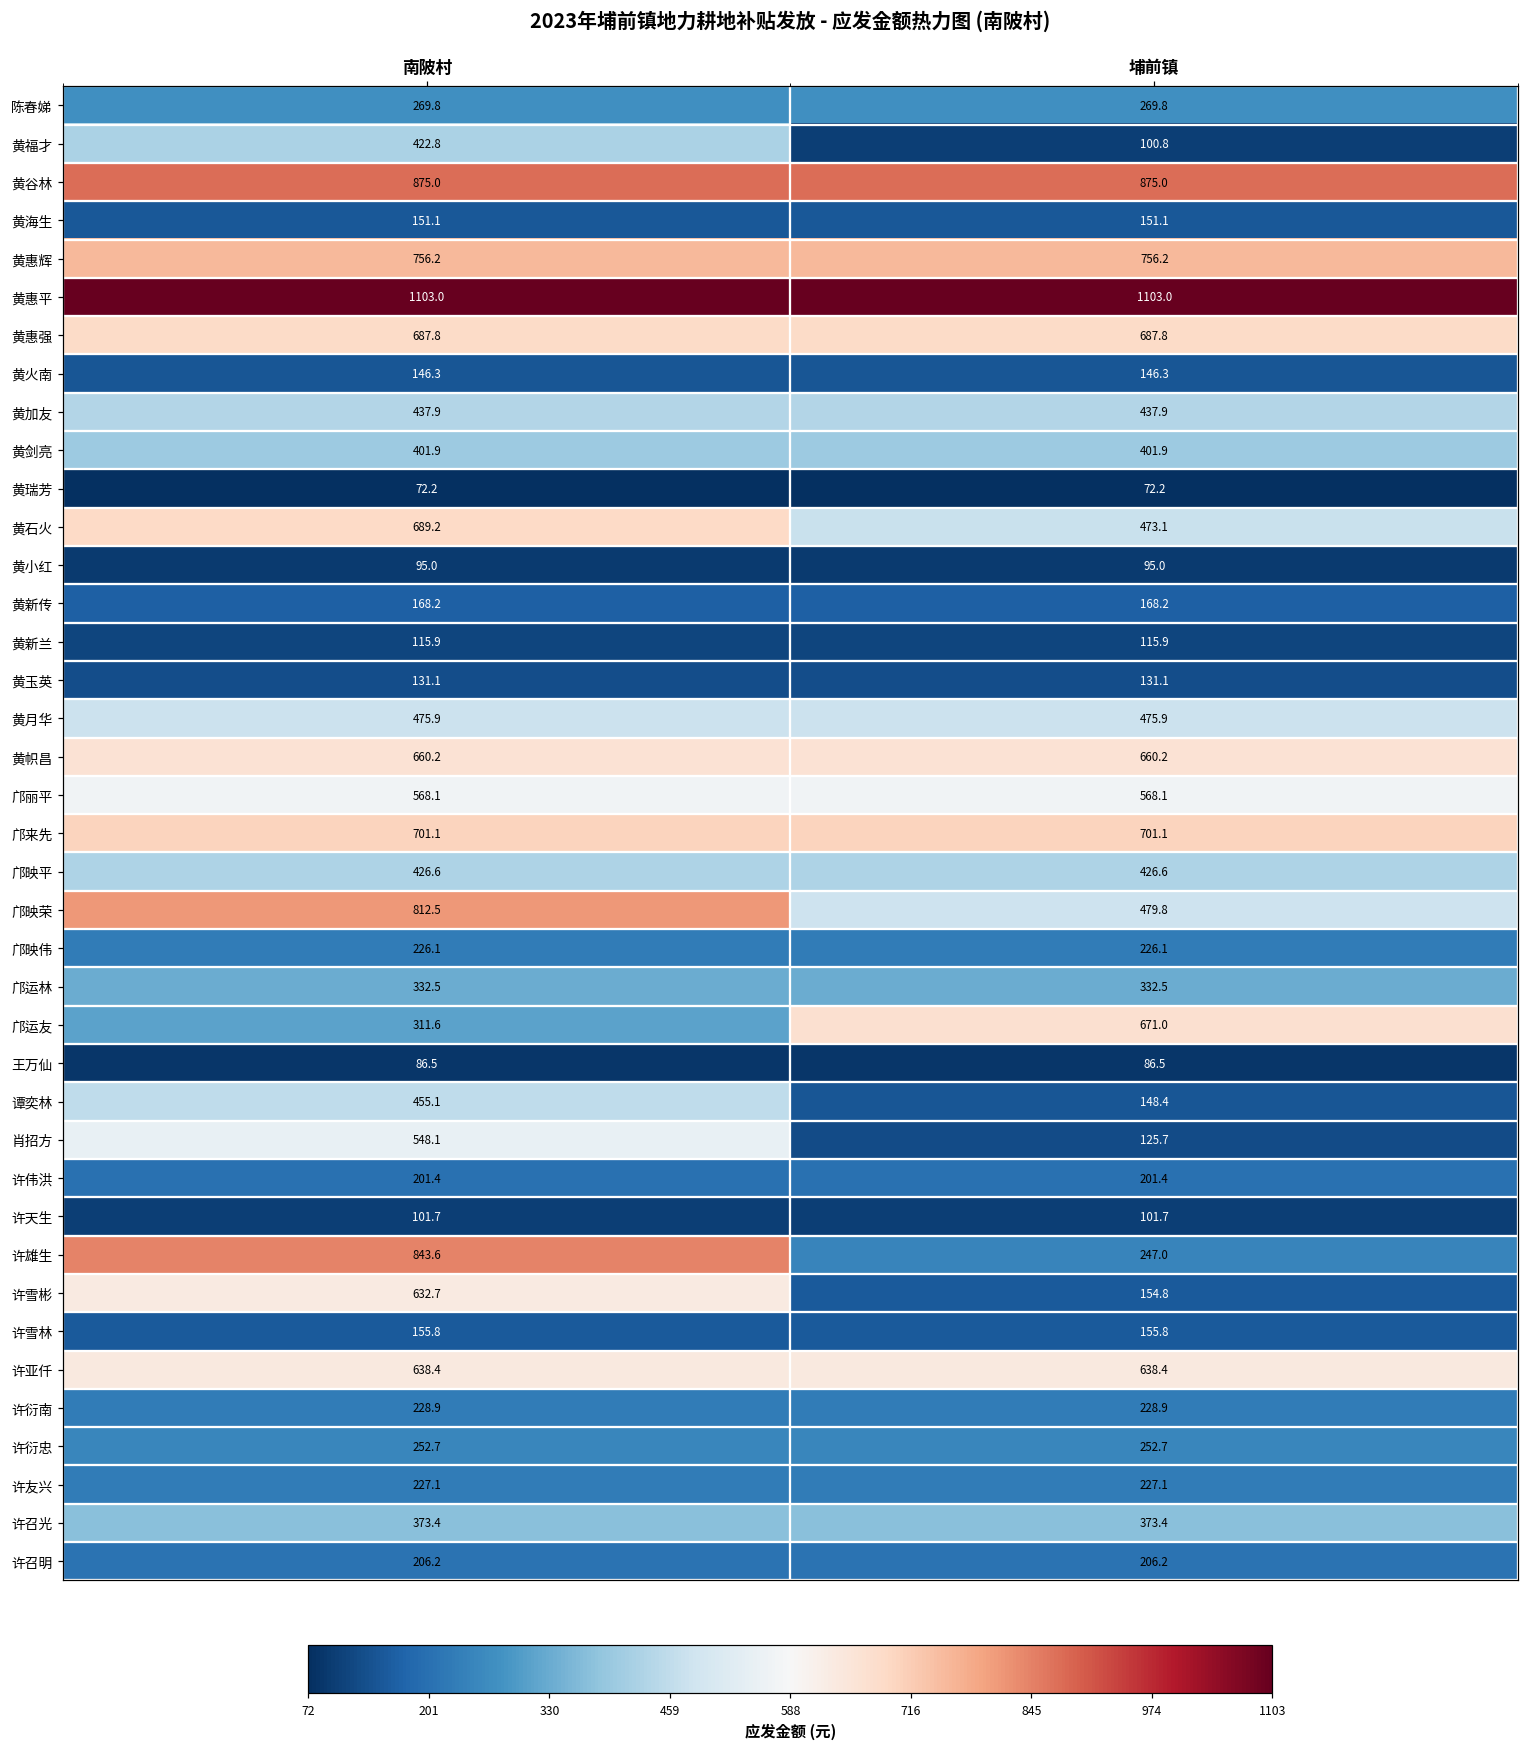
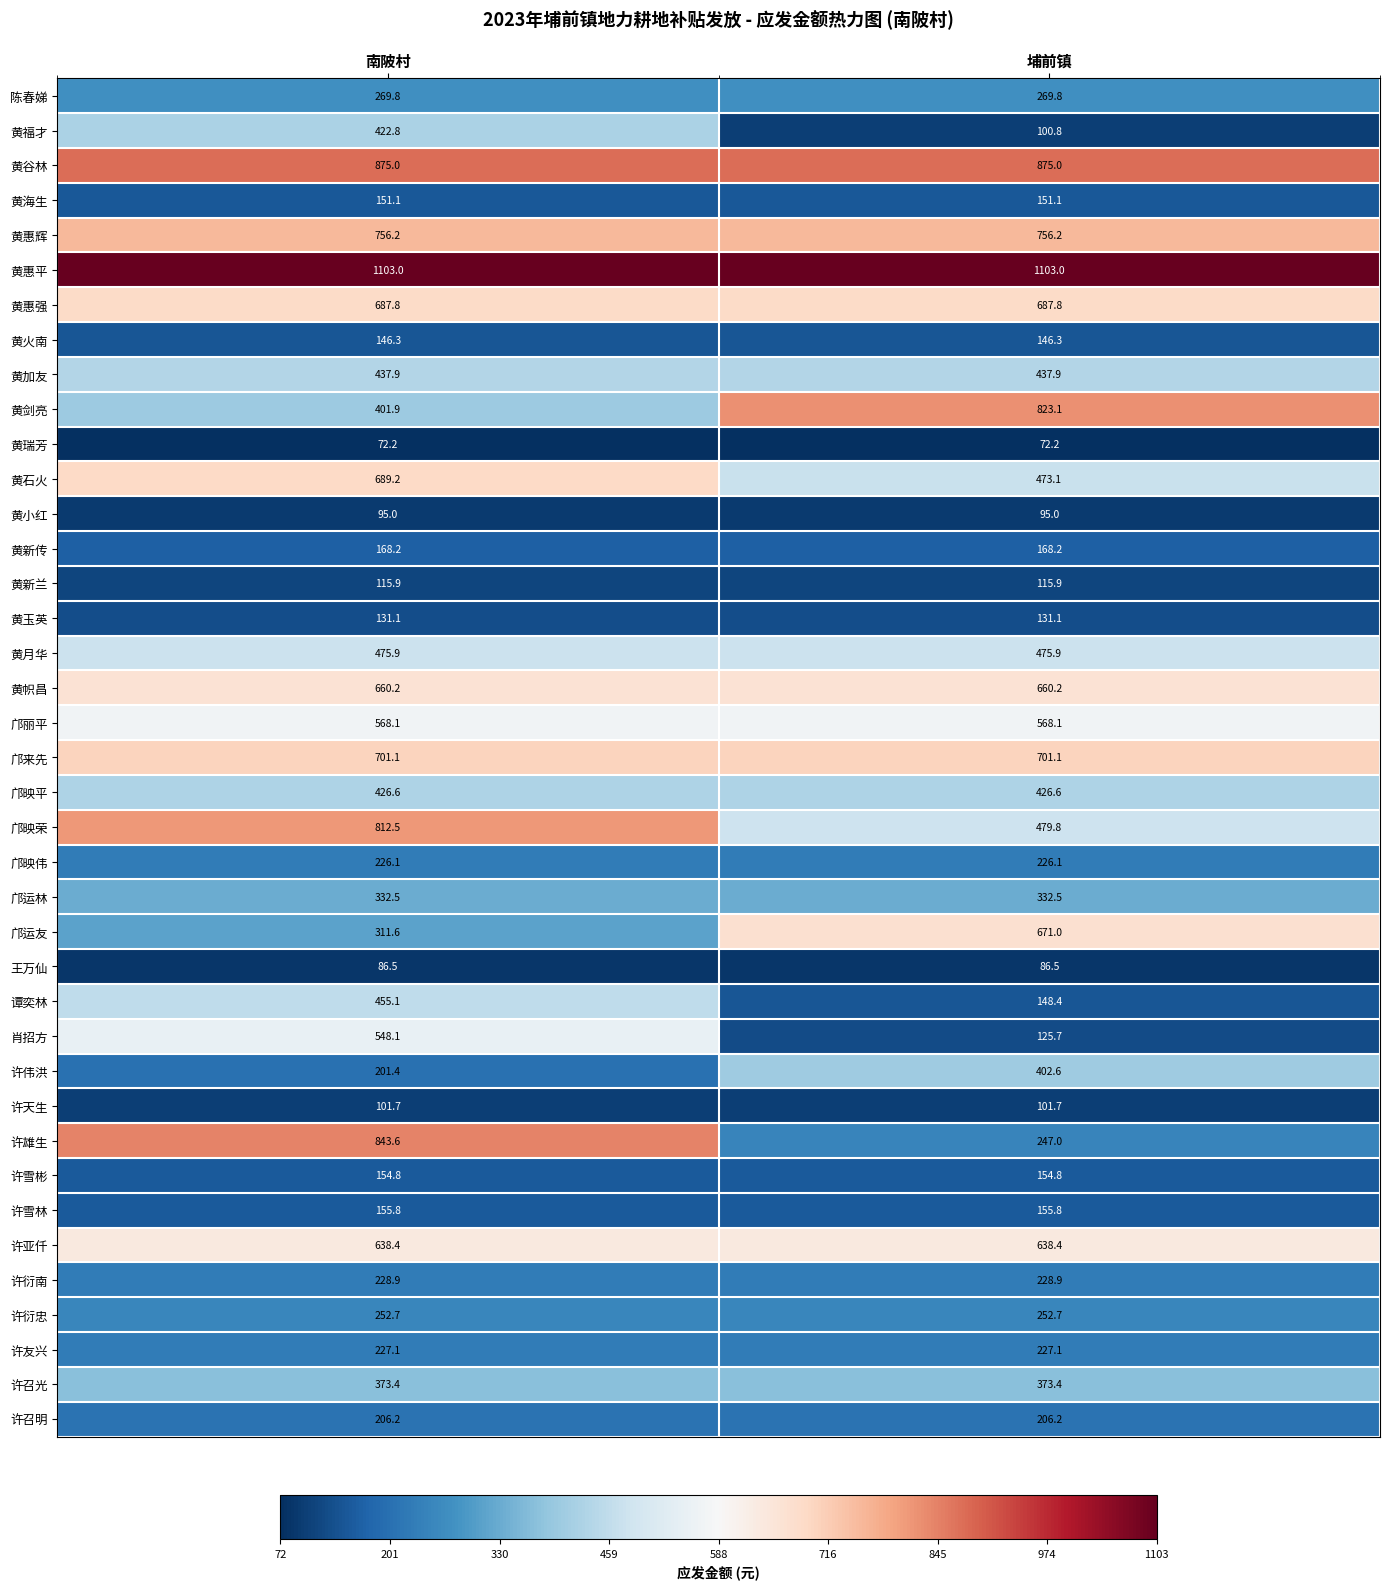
黄剑亮, 埔前镇: 401.9 -> 823.1
许伟洪, 埔前镇: 201.4 -> 402.6
许雪彬, 南陂村: 632.7 -> 154.8
